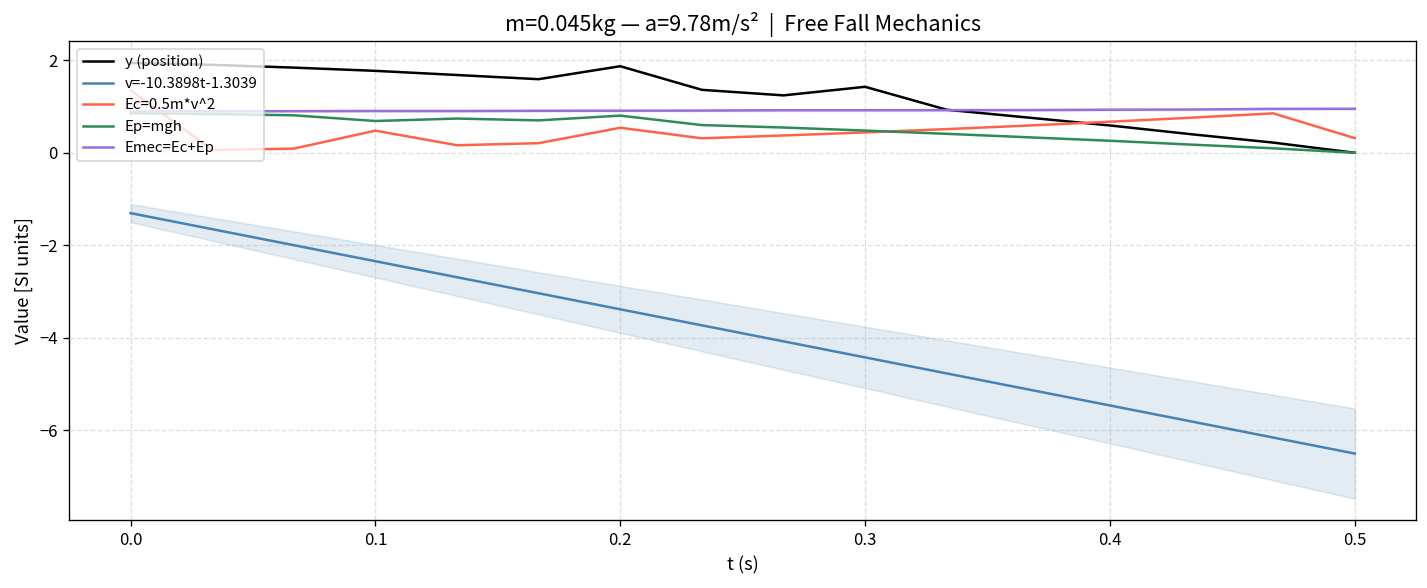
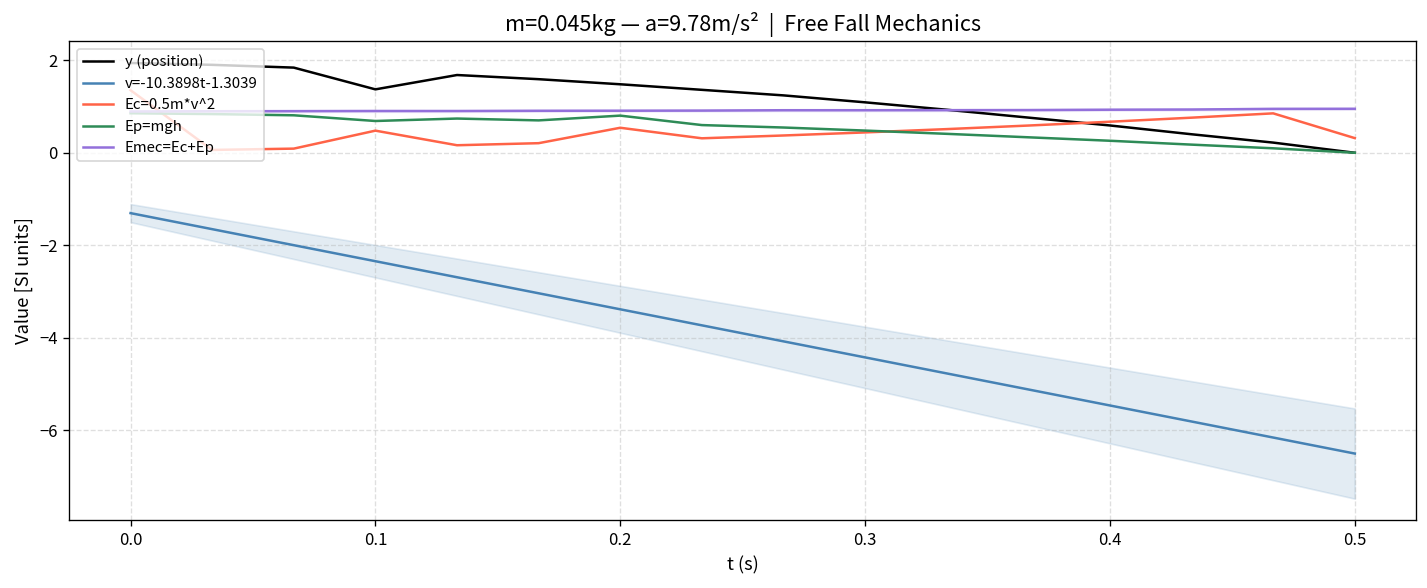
y (position), 0.1: 1.8 -> 1.4
y (position), 0.2: 1.9 -> 1.5
y (position), 0.3: 1.4 -> 1.1
